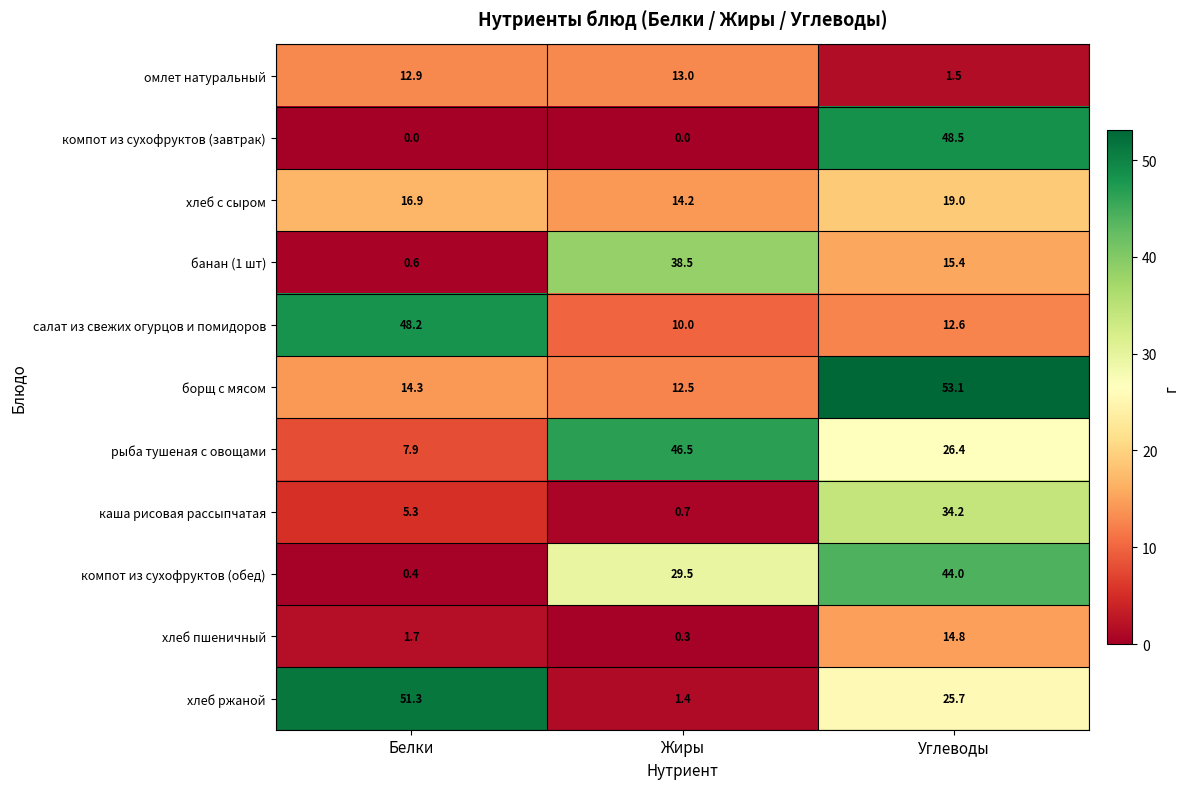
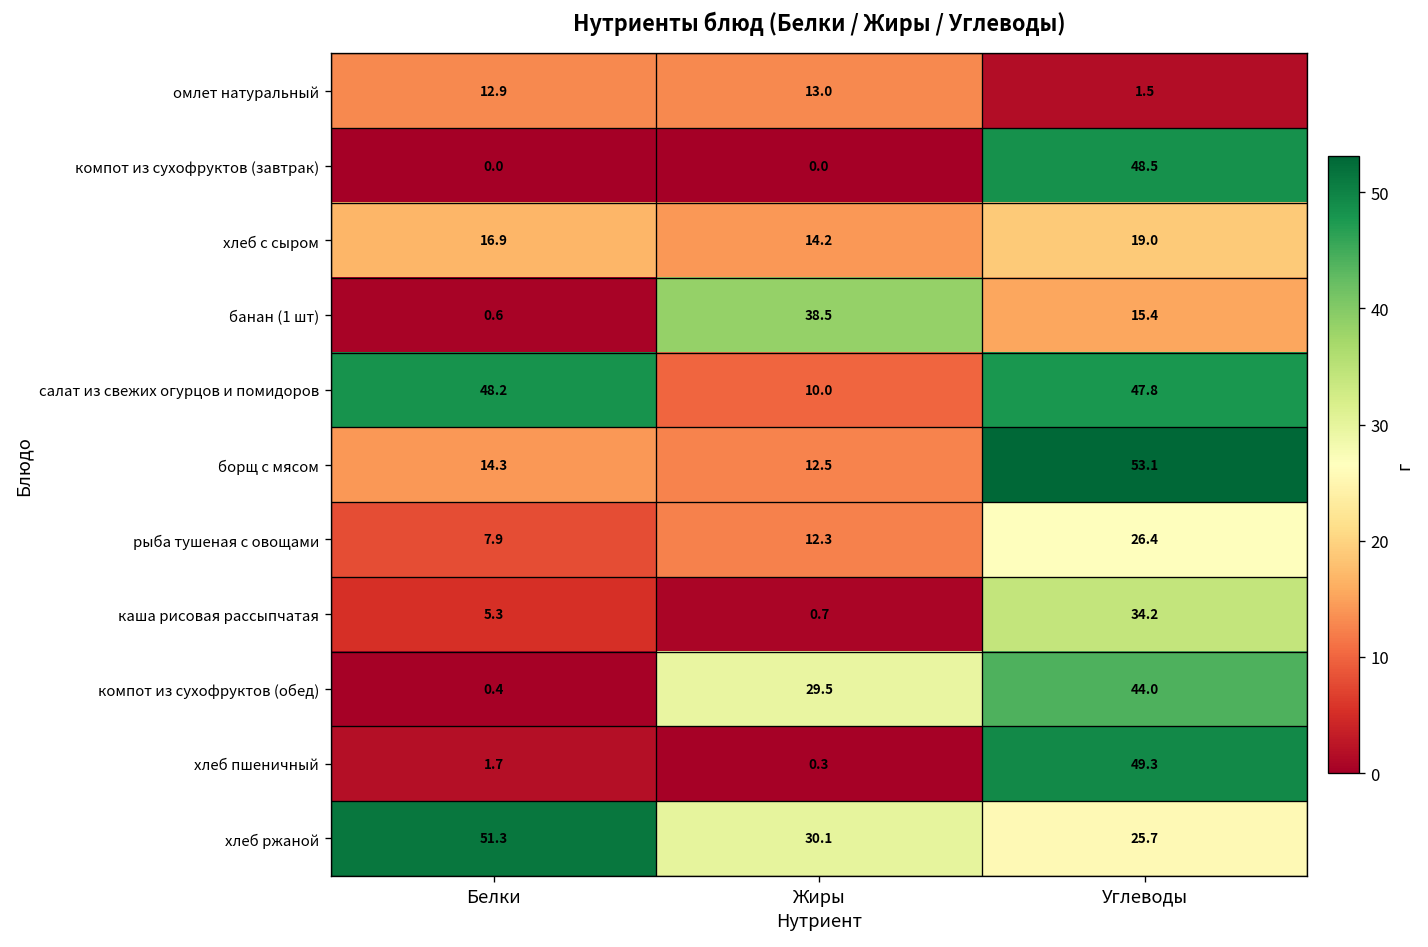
салат из свежих огурцов и помидоров, Углеводы: 12.6 -> 47.8
рыба тушеная с овощами, Жиры: 46.5 -> 12.3
хлеб пшеничный, Углеводы: 14.8 -> 49.3
хлеб ржаной, Жиры: 1.4 -> 30.1
